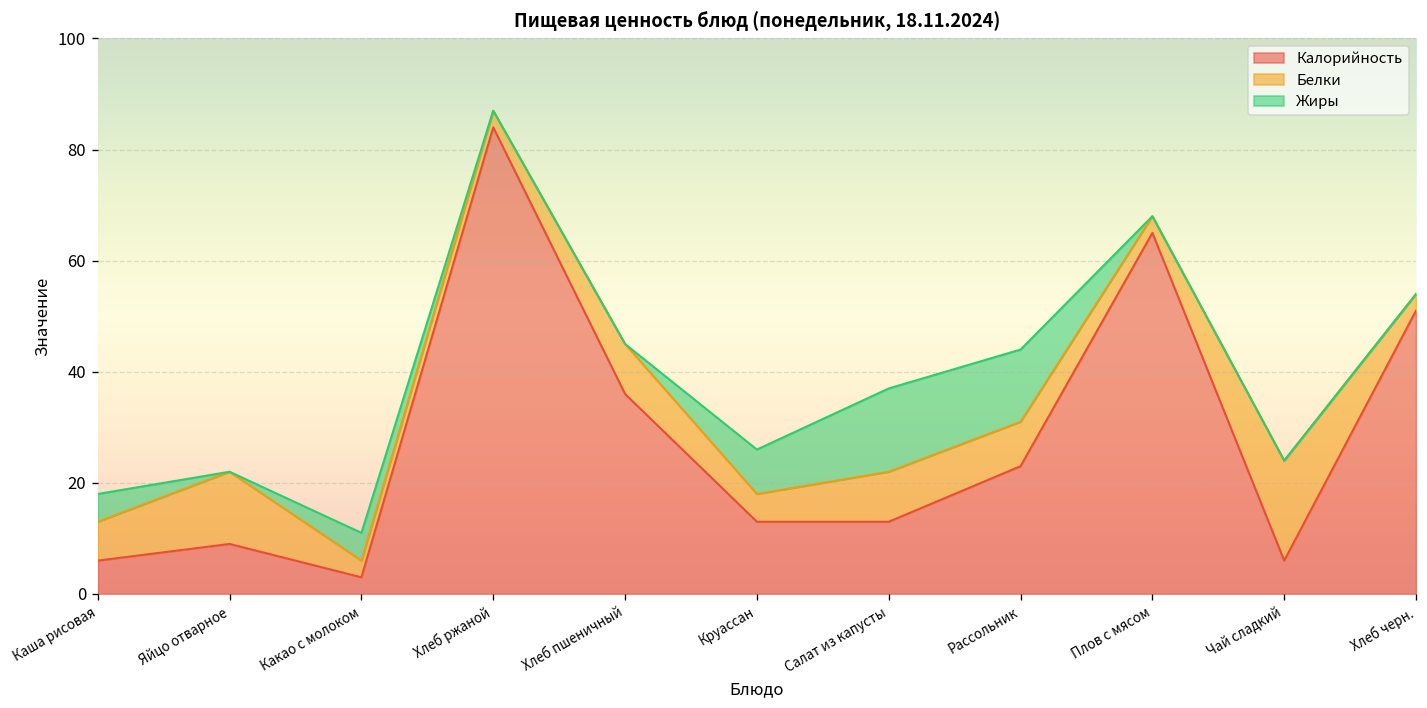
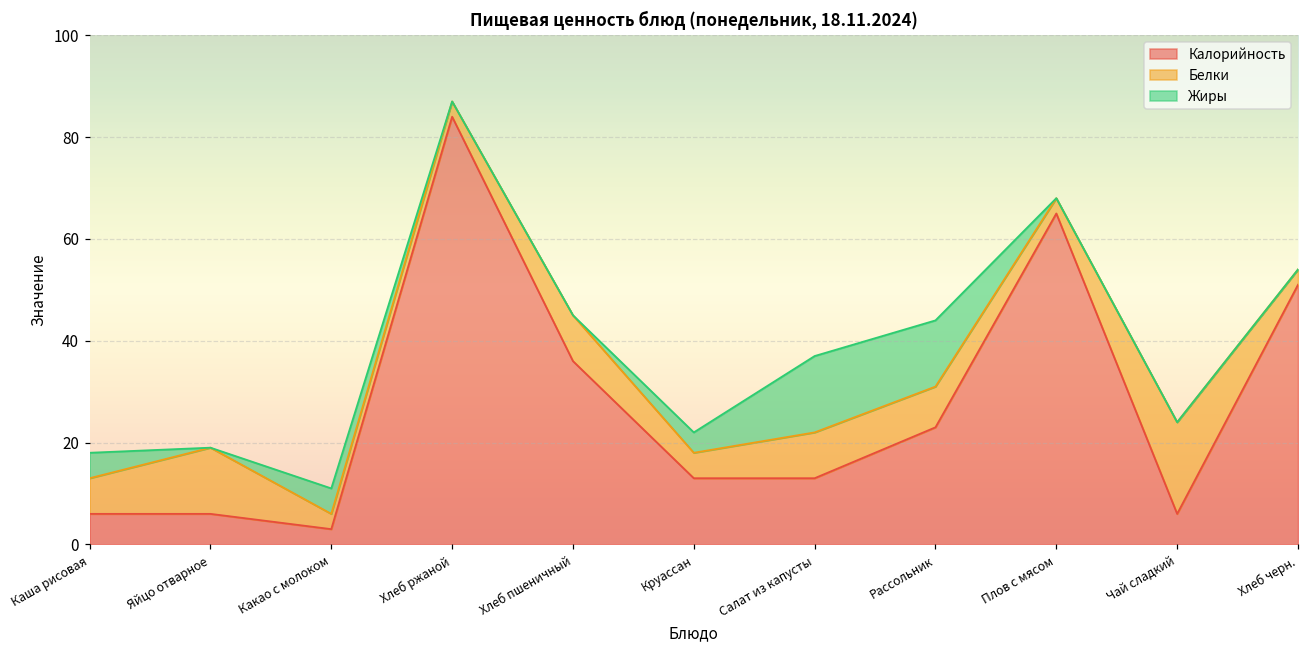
Калорийность, Яйцо отварное: 9 -> 6
Жиры, Круассан: 8 -> 4
